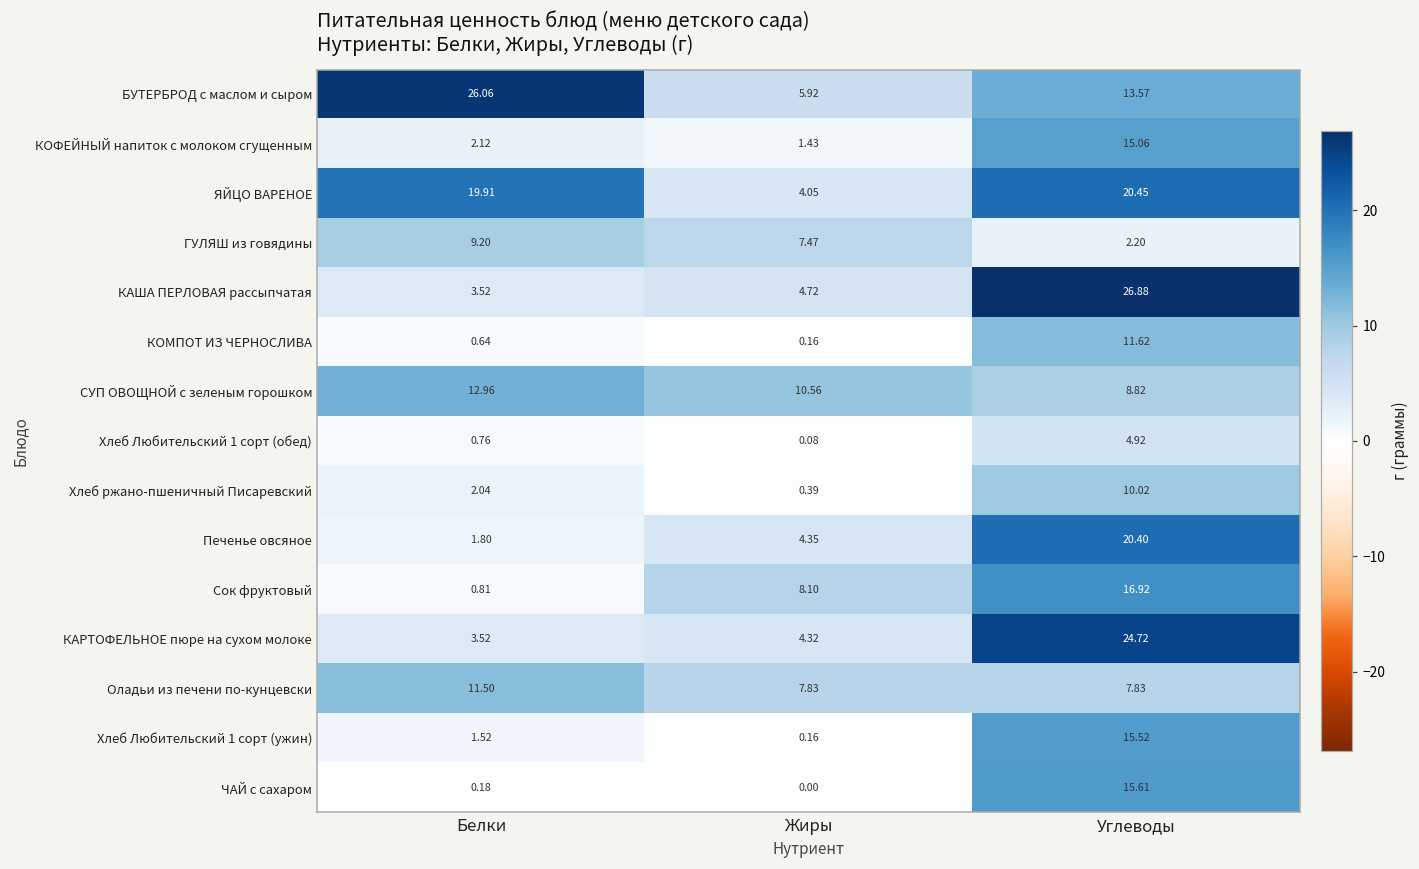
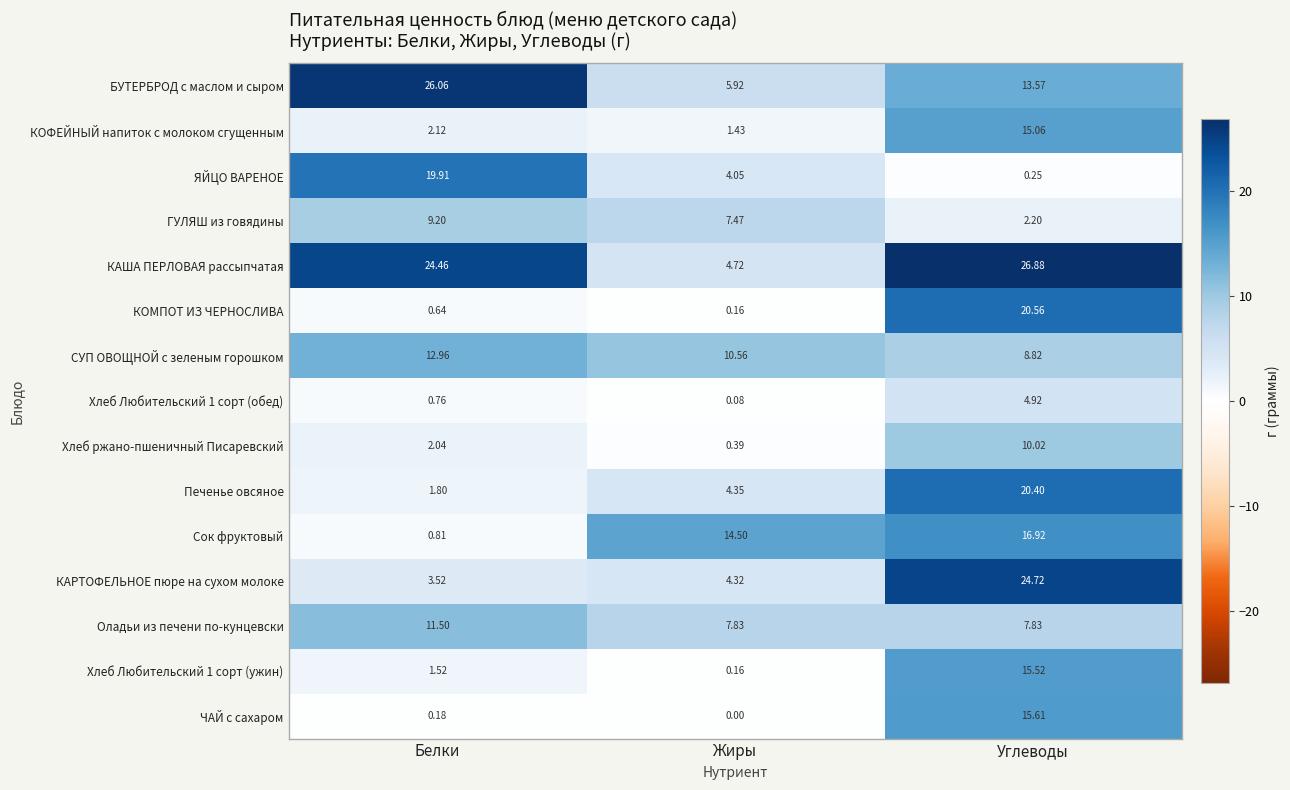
ЯЙЦО ВАРЕНОЕ, Углеводы: 20.45 -> 0.25
КАША ПЕРЛОВАЯ рассыпчатая, Белки: 3.52 -> 24.46
КОМПОТ ИЗ ЧЕРНОСЛИВА, Углеводы: 11.62 -> 20.56
Сок фруктовый, Жиры: 8.10 -> 14.50
